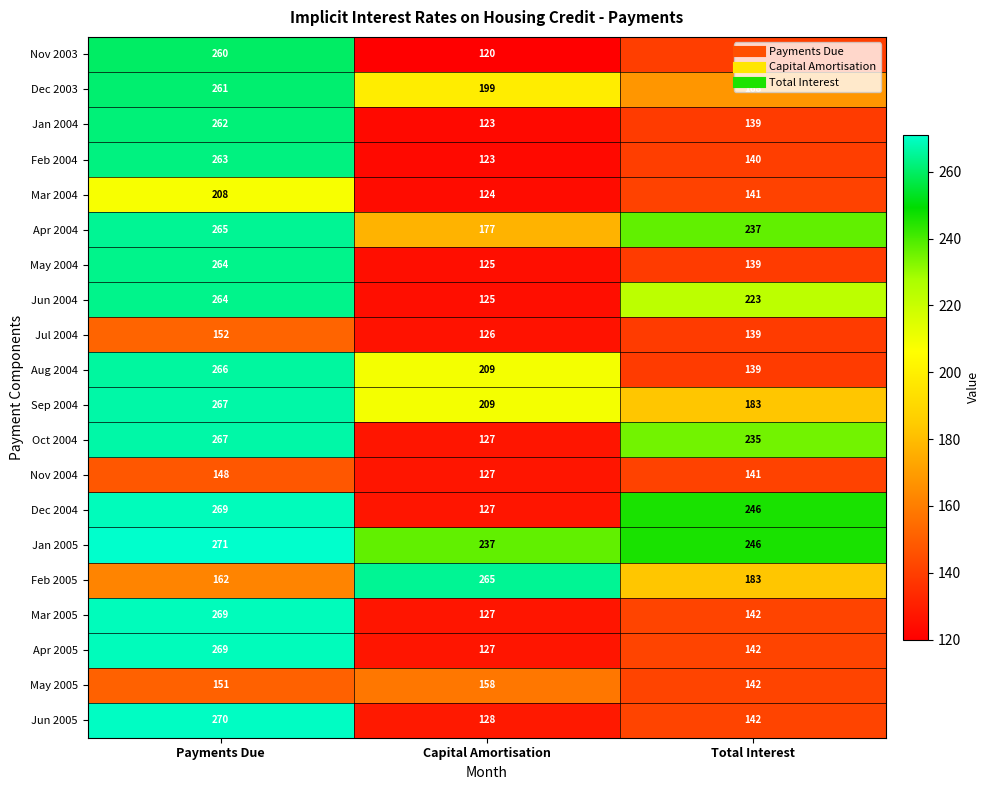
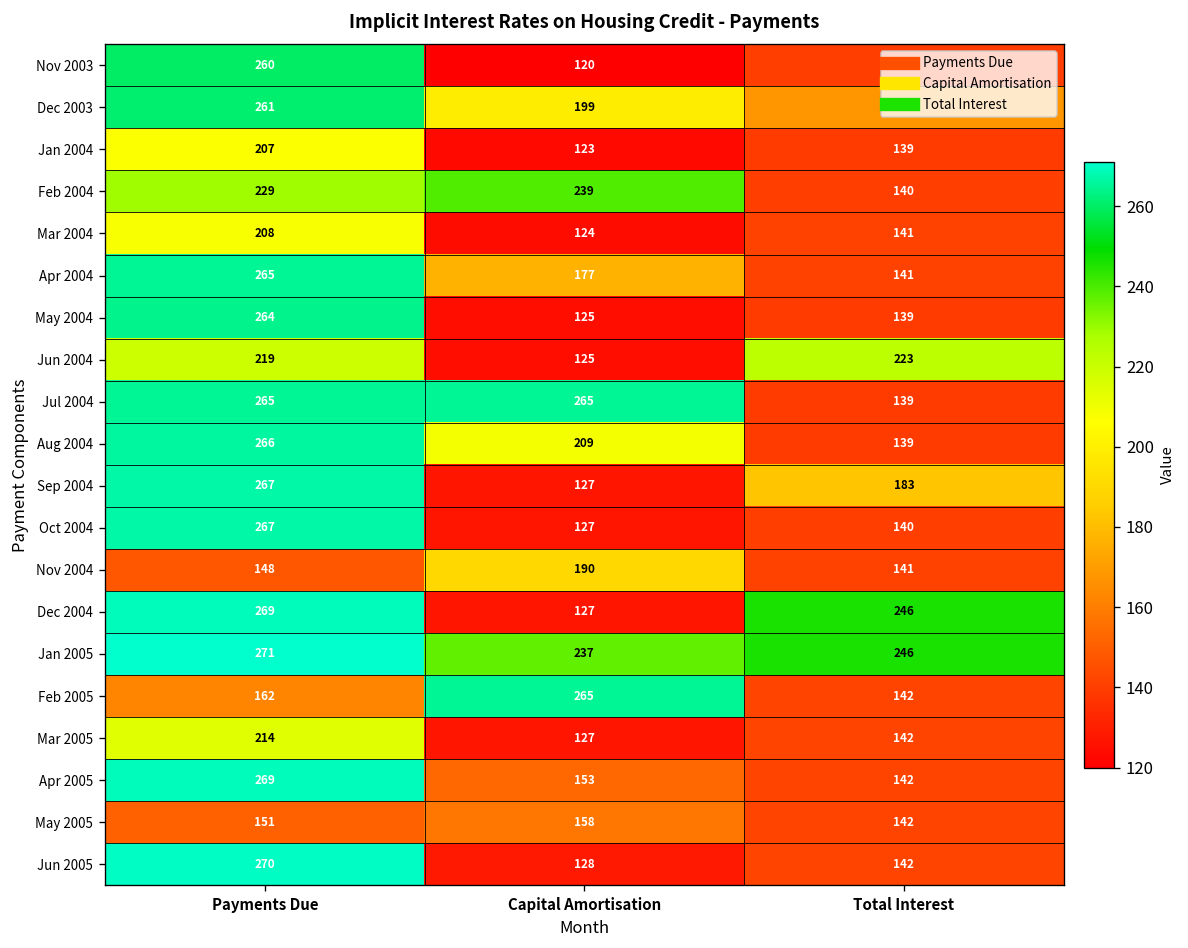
Jan 2004, Payments Due: 262 -> 207
Feb 2004, Payments Due: 263 -> 229
Feb 2004, Capital Amortisation: 123 -> 239
Apr 2004, Total Interest: 237 -> 141
Jun 2004, Payments Due: 264 -> 219
Jul 2004, Payments Due: 152 -> 265
Jul 2004, Capital Amortisation: 126 -> 265
Sep 2004, Capital Amortisation: 209 -> 127
Oct 2004, Total Interest: 235 -> 140
Nov 2004, Capital Amortisation: 127 -> 190
Feb 2005, Total Interest: 183 -> 142
Mar 2005, Payments Due: 269 -> 214
Apr 2005, Capital Amortisation: 127 -> 153
